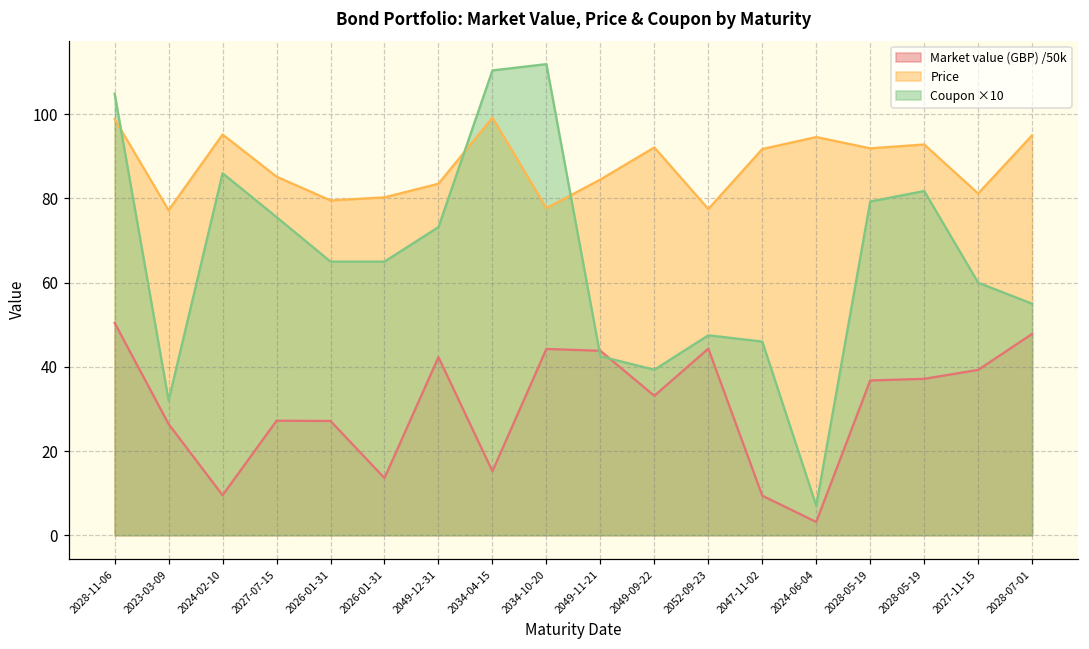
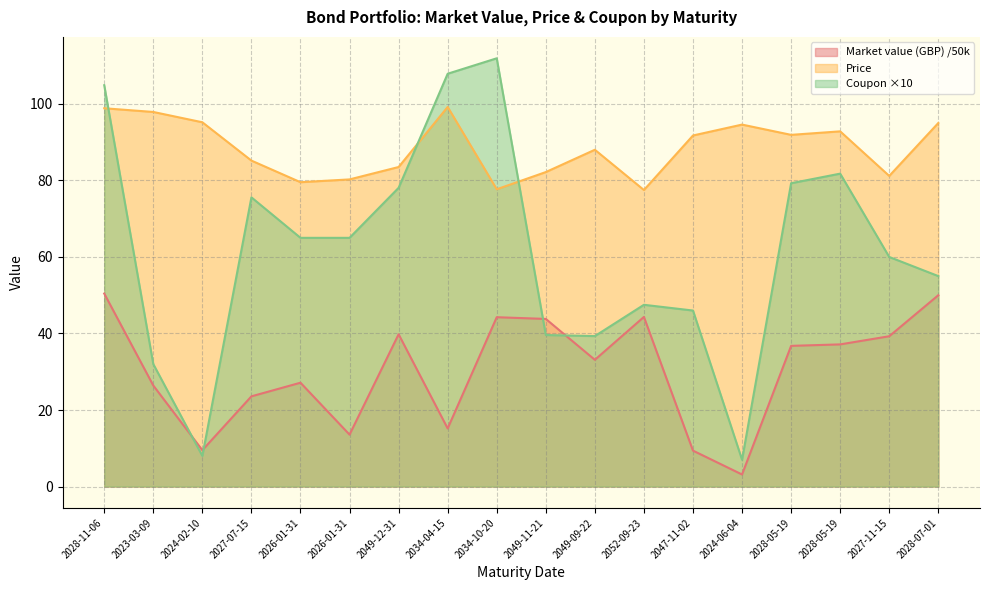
Price, 2023-03-09: 77 -> 98
Coupon ×10, 2024-02-10: 86 -> 8
Market value (GBP) /50k, 2027-07-15: 27 -> 24
Market value (GBP) /50k, 2049-12-31: 42 -> 40
Coupon ×10, 2049-12-31: 73 -> 78
Coupon ×10, 2034-04-15: 110 -> 108
Price, 2049-11-21: 85 -> 82
Coupon ×10, 2049-11-21: 43 -> 40
Price, 2049-09-22: 92 -> 88
Market value (GBP) /50k, 2028-07-01: 48 -> 50
